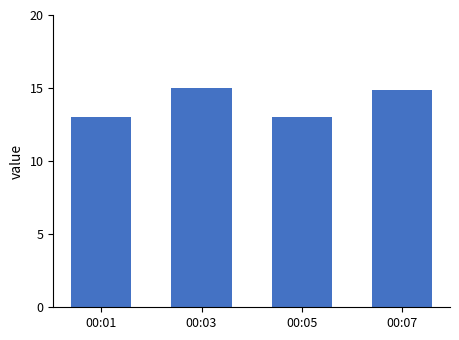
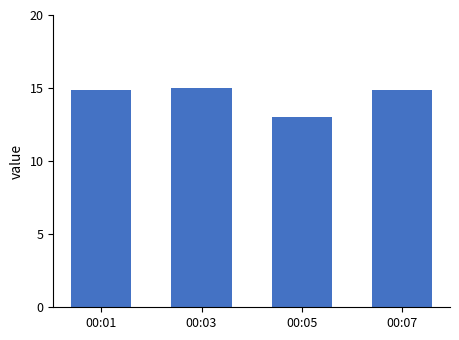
00:01: 13.0 -> 14.9
